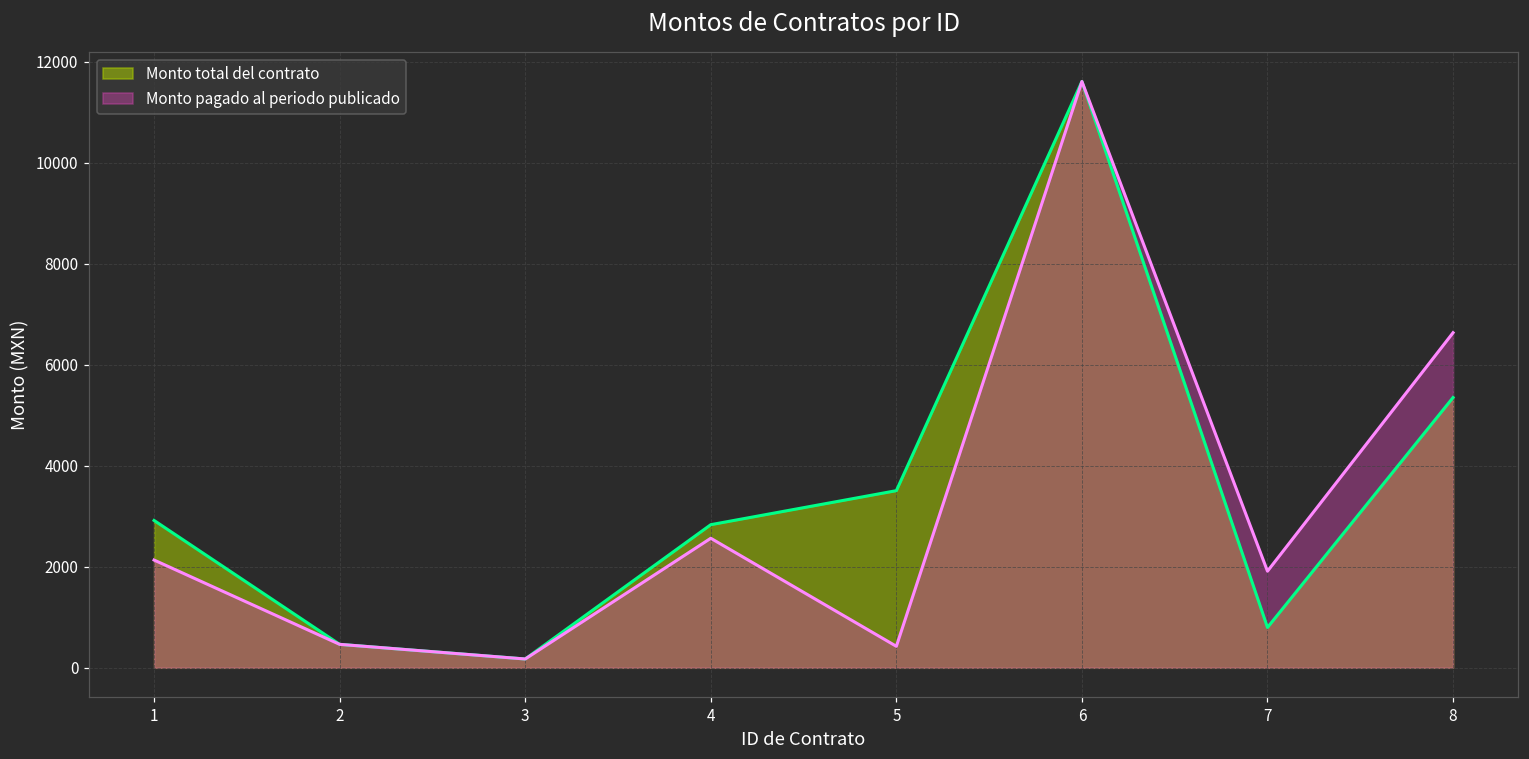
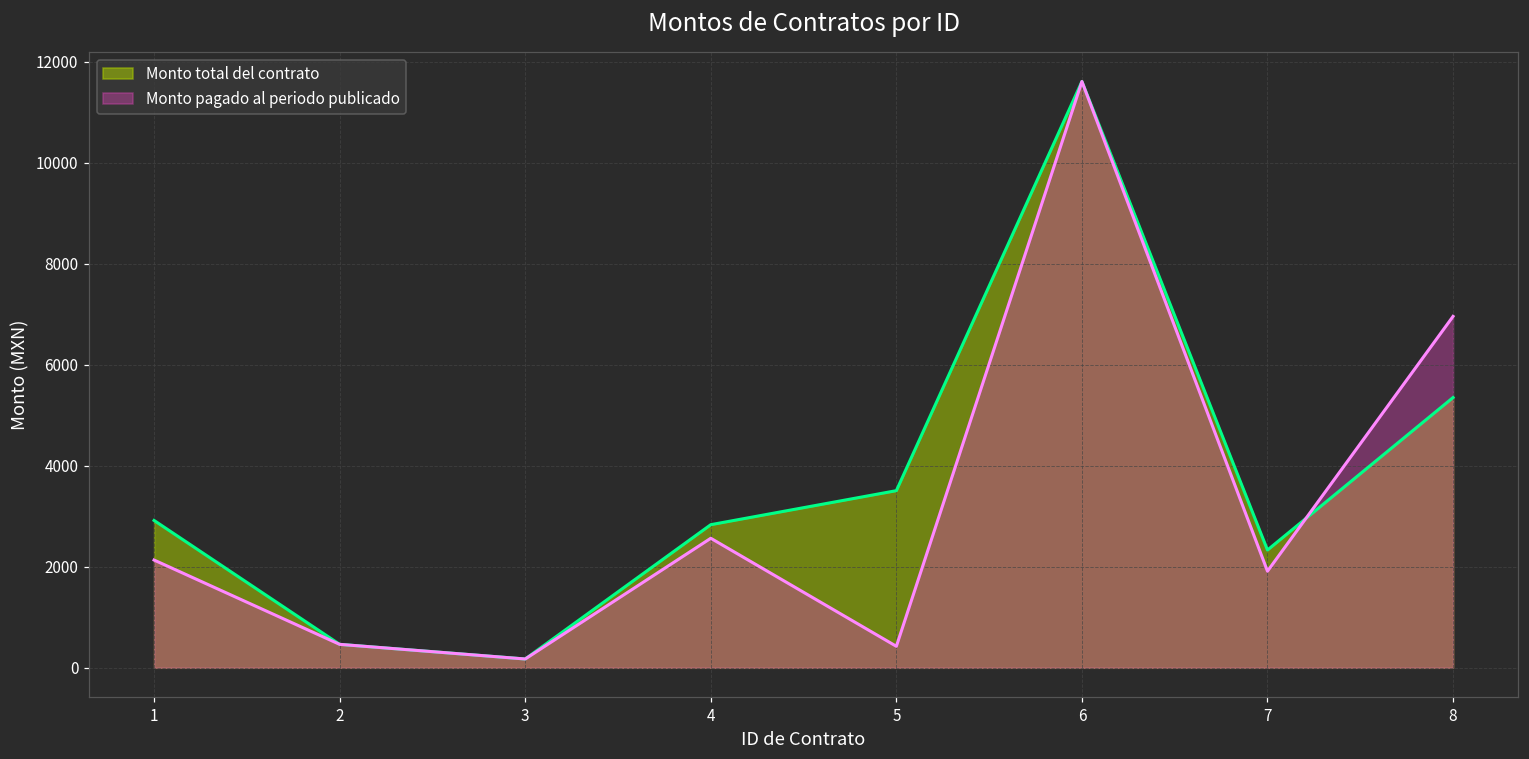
Monto total del contrato, 7: 800 -> 2300
Monto pagado al periodo publicado, 8: 6600 -> 7000
